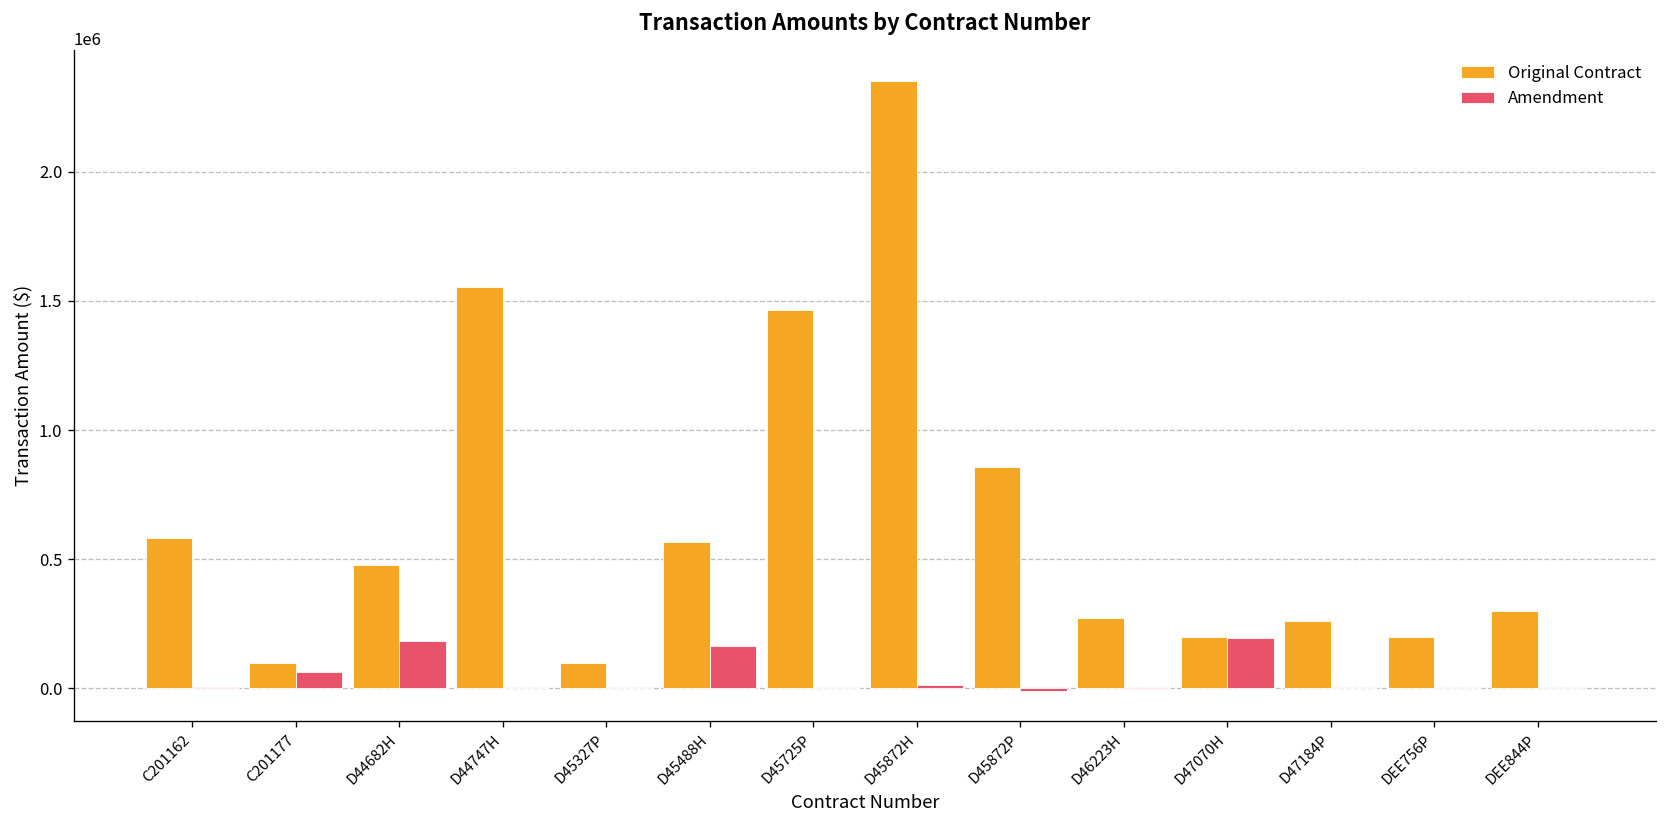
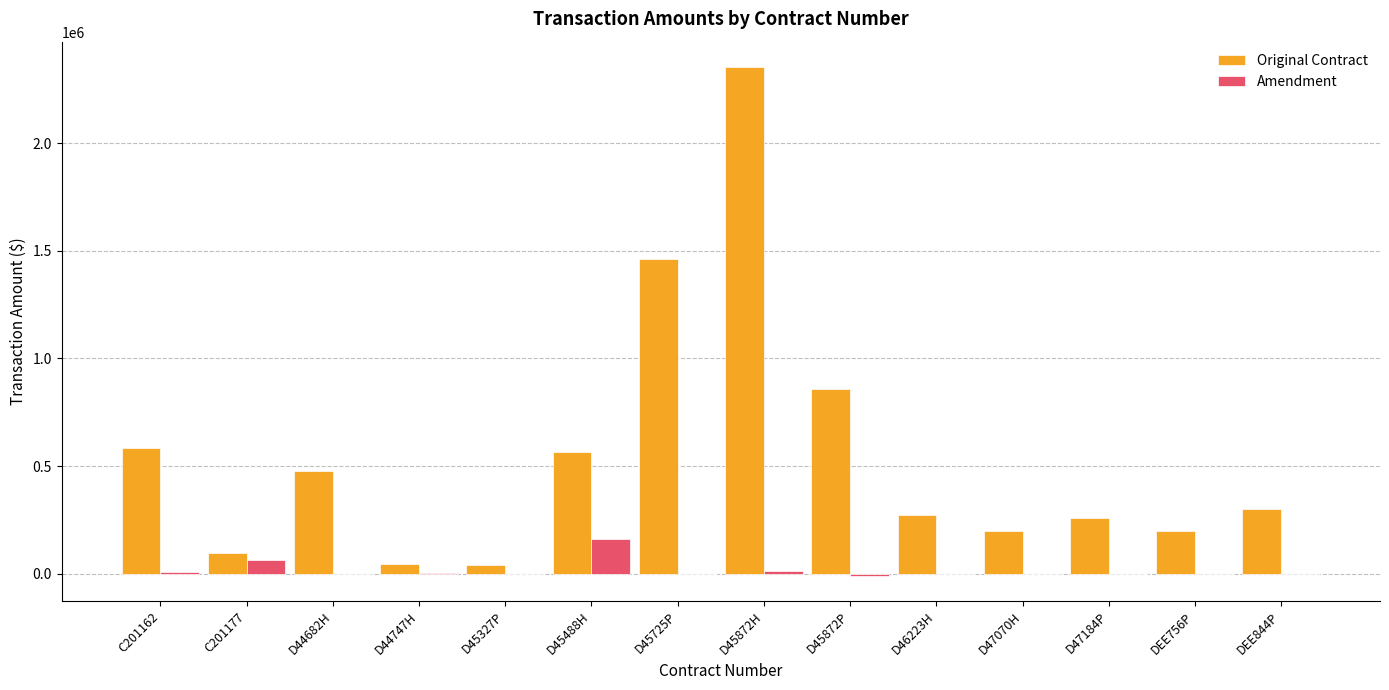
Amendment, D44682H: 180000 -> 0
Original Contract, D44747H: 1550000 -> 50000
Original Contract, D45327P: 100000 -> 40000
Amendment, D47070H: 190000 -> 0
